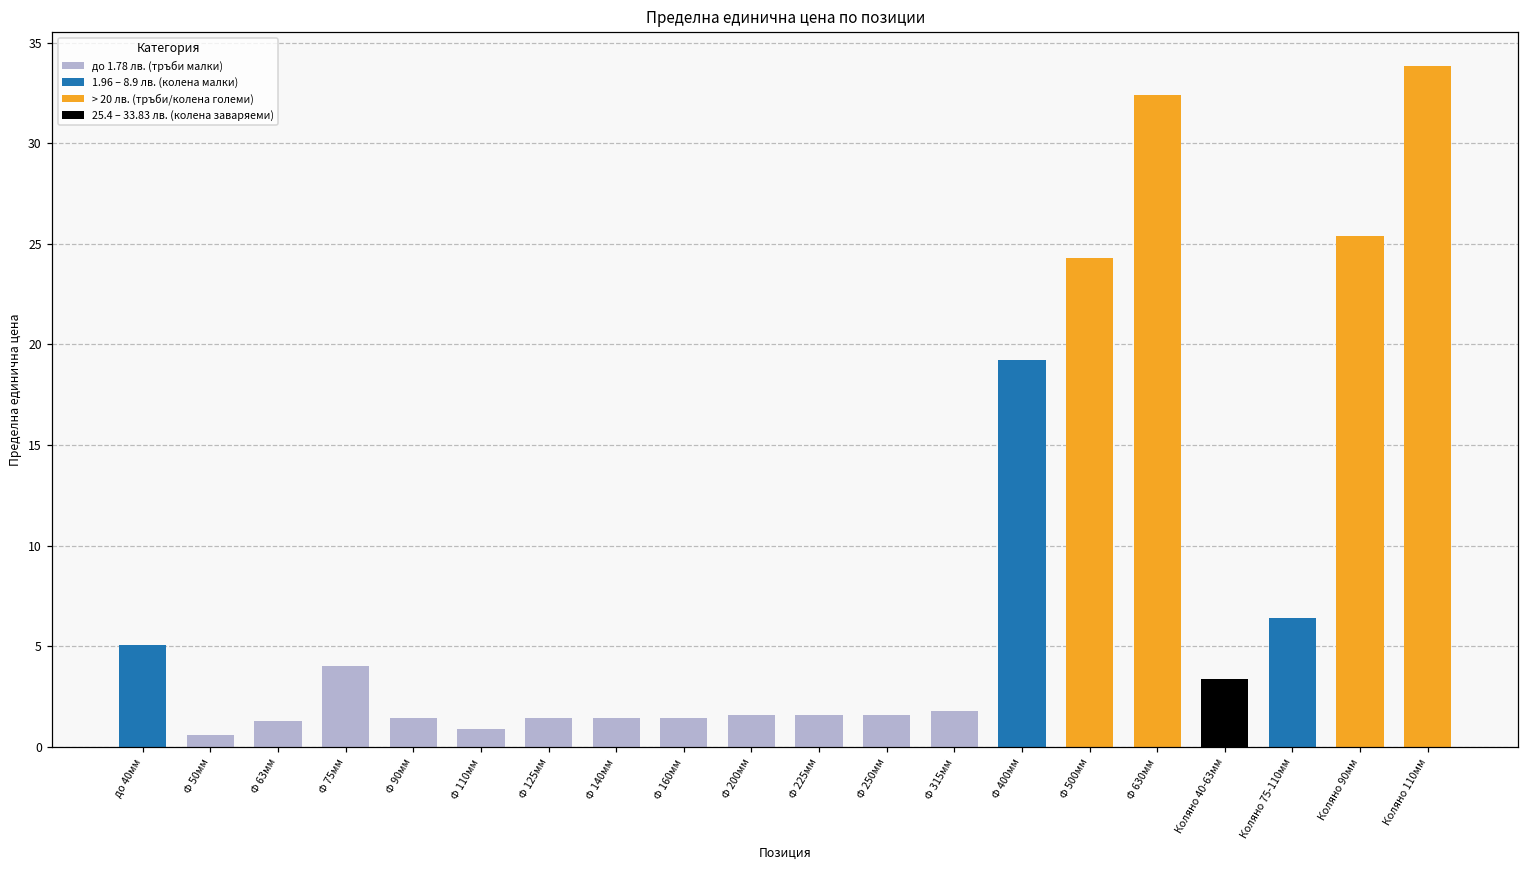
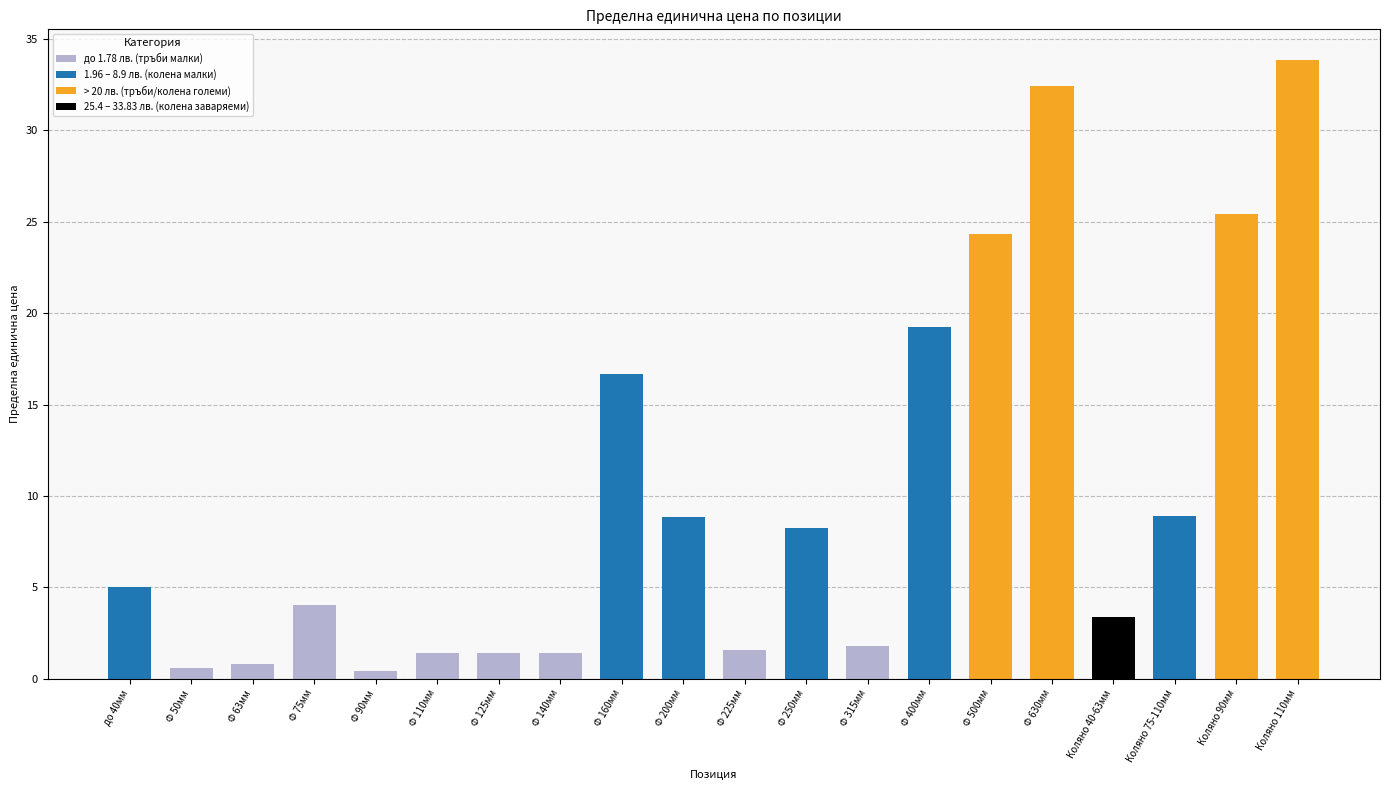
Ф 63мм: 1.3 -> 0.8
Ф 90мм: 1.4 -> 0.4
Ф 110мм: 0.9 -> 1.4
Ф 160мм: 1.4 -> 16.7
Ф 200мм: 1.6 -> 8.8
Ф 250мм: 1.6 -> 8.2
Коляно 75-110мм: 6.4 -> 8.9
